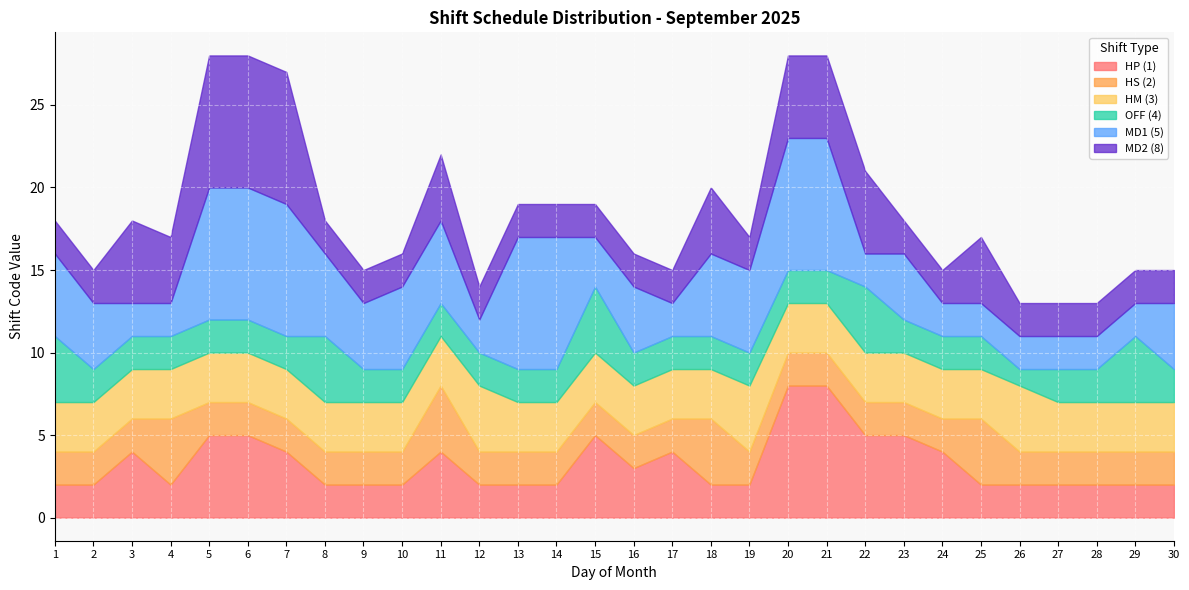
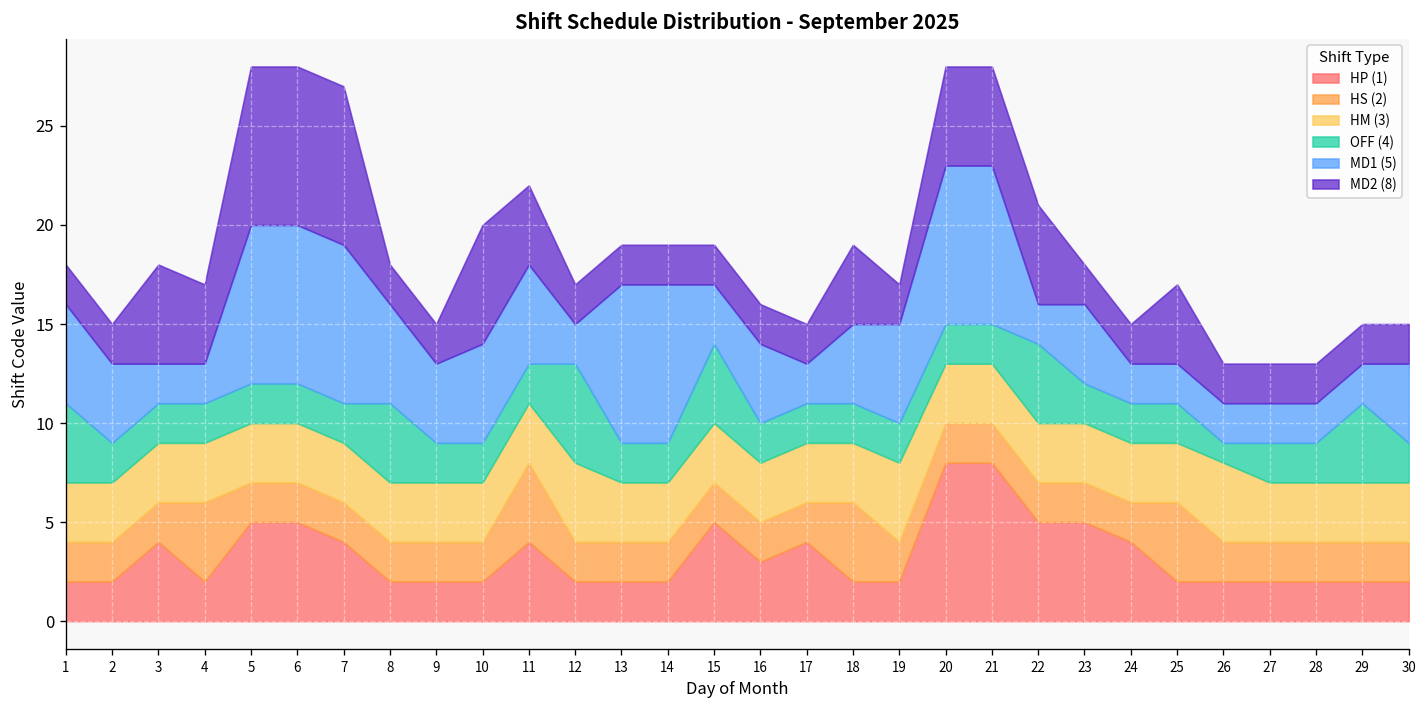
MD2 (8), 10: 2 -> 6
OFF (4), 12: 2 -> 5
MD1 (5), 18: 5 -> 4
